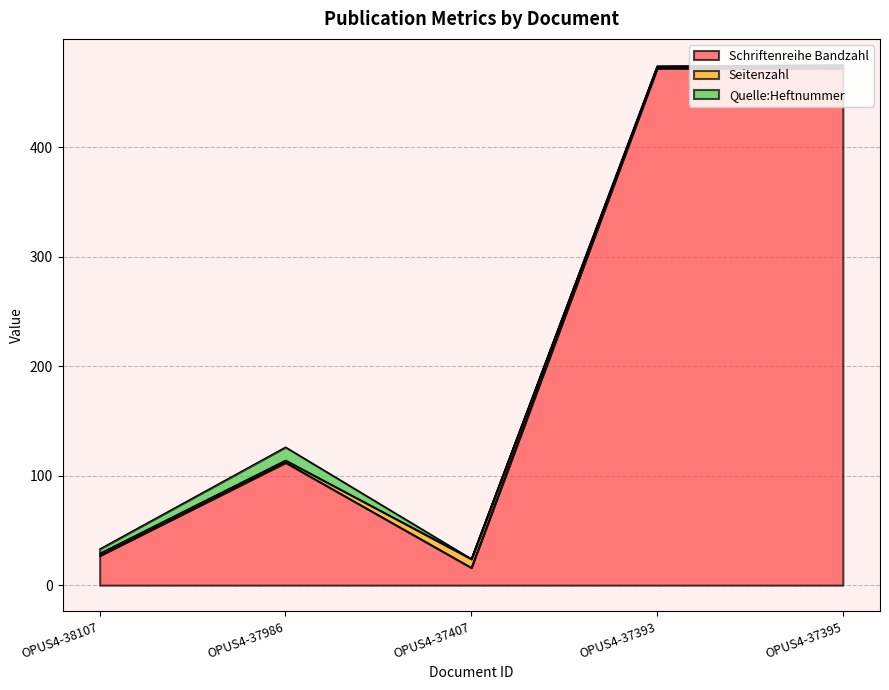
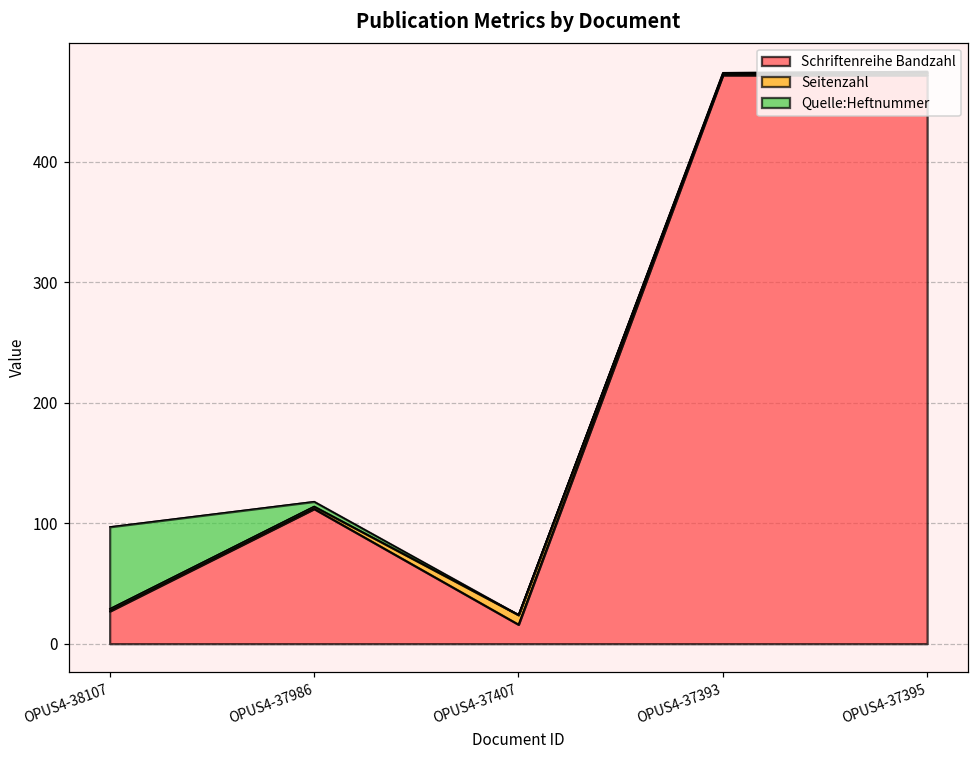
Quelle:Heftnummer, OPUS4-38107: 4 -> 68
Quelle:Heftnummer, OPUS4-37986: 12 -> 4
